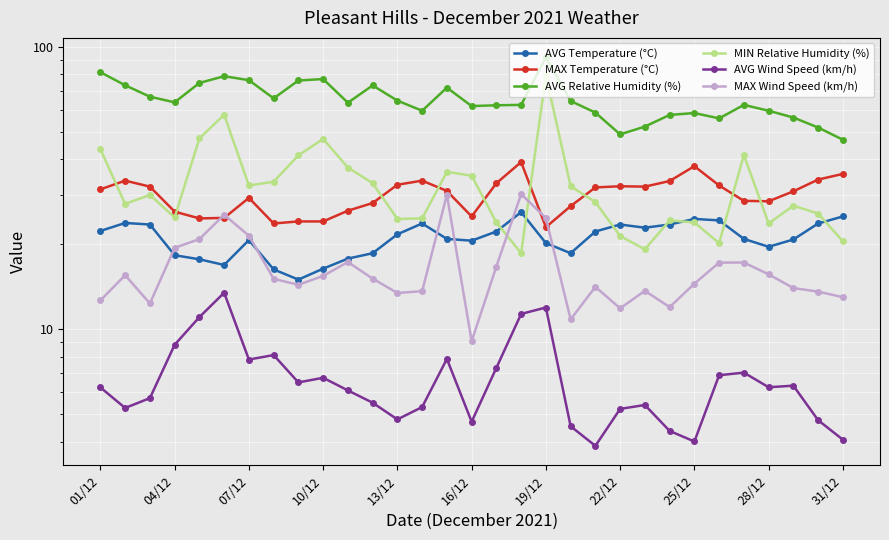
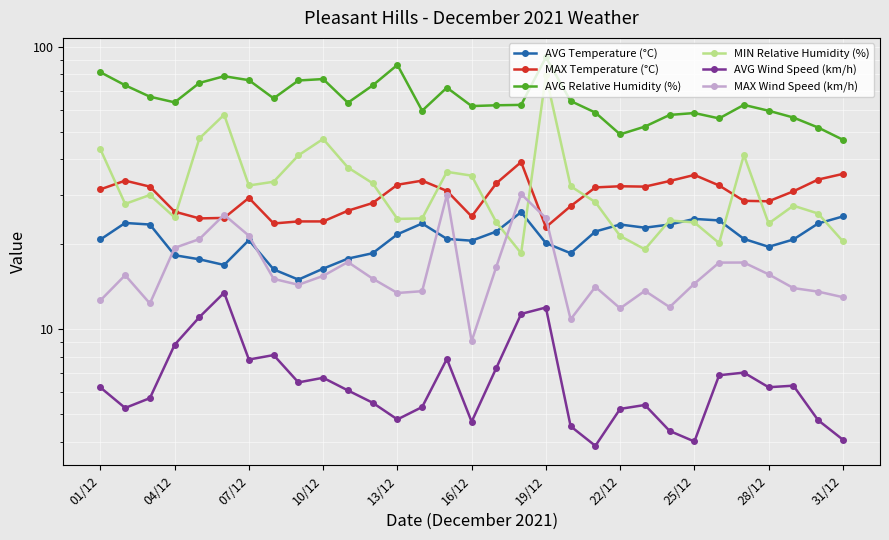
AVG Temperature (°C), 01/12: 22 -> 21
AVG Relative Humidity (%), 13/12: 65 -> 86
MAX Temperature (°C), 25/12: 38 -> 35
